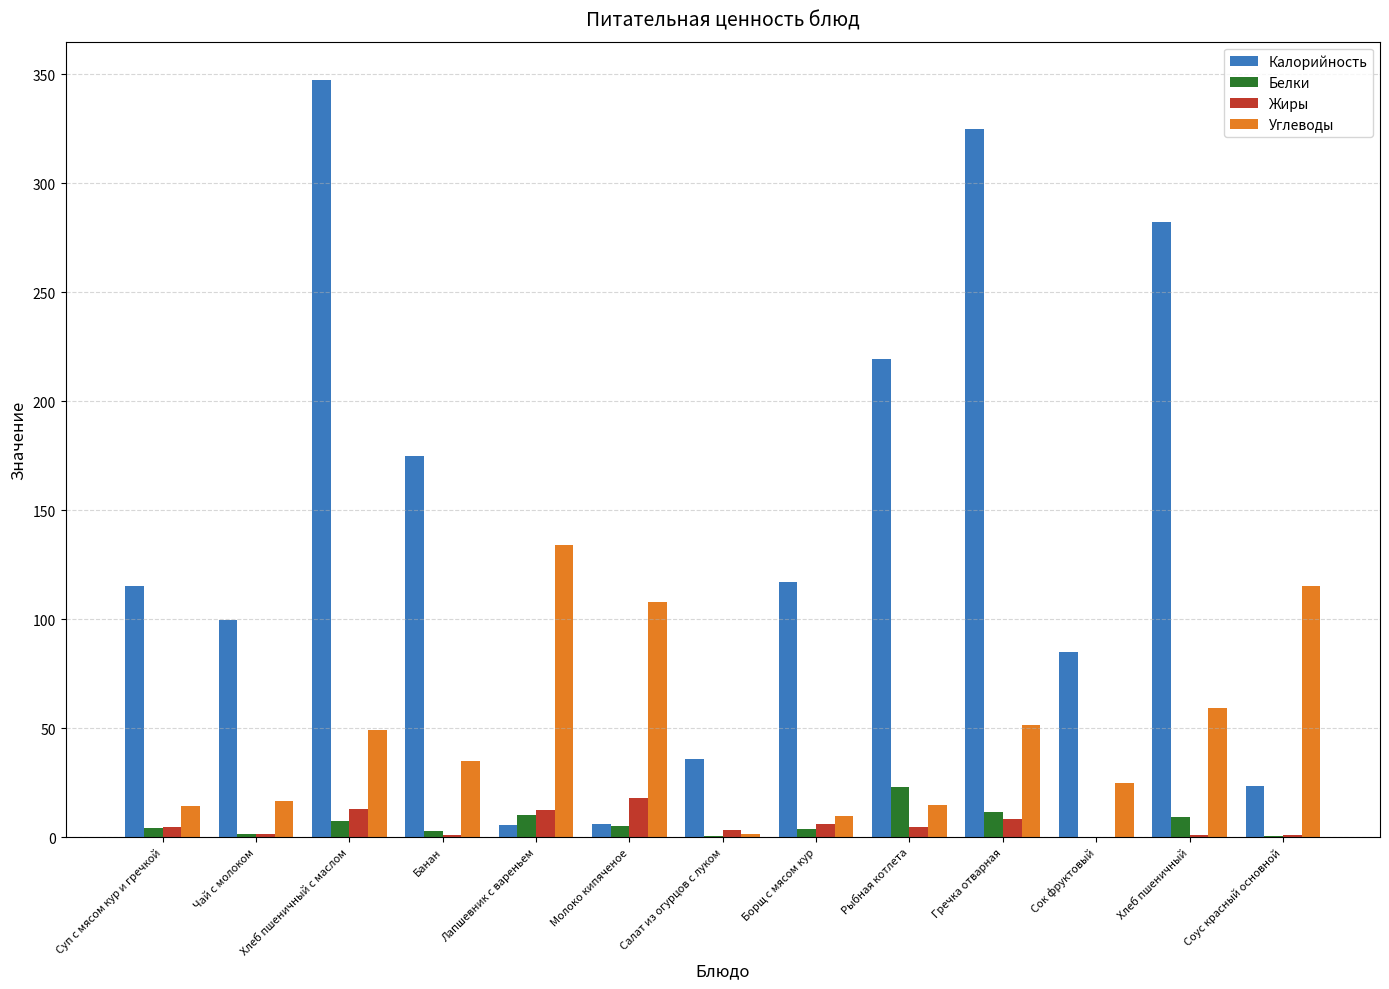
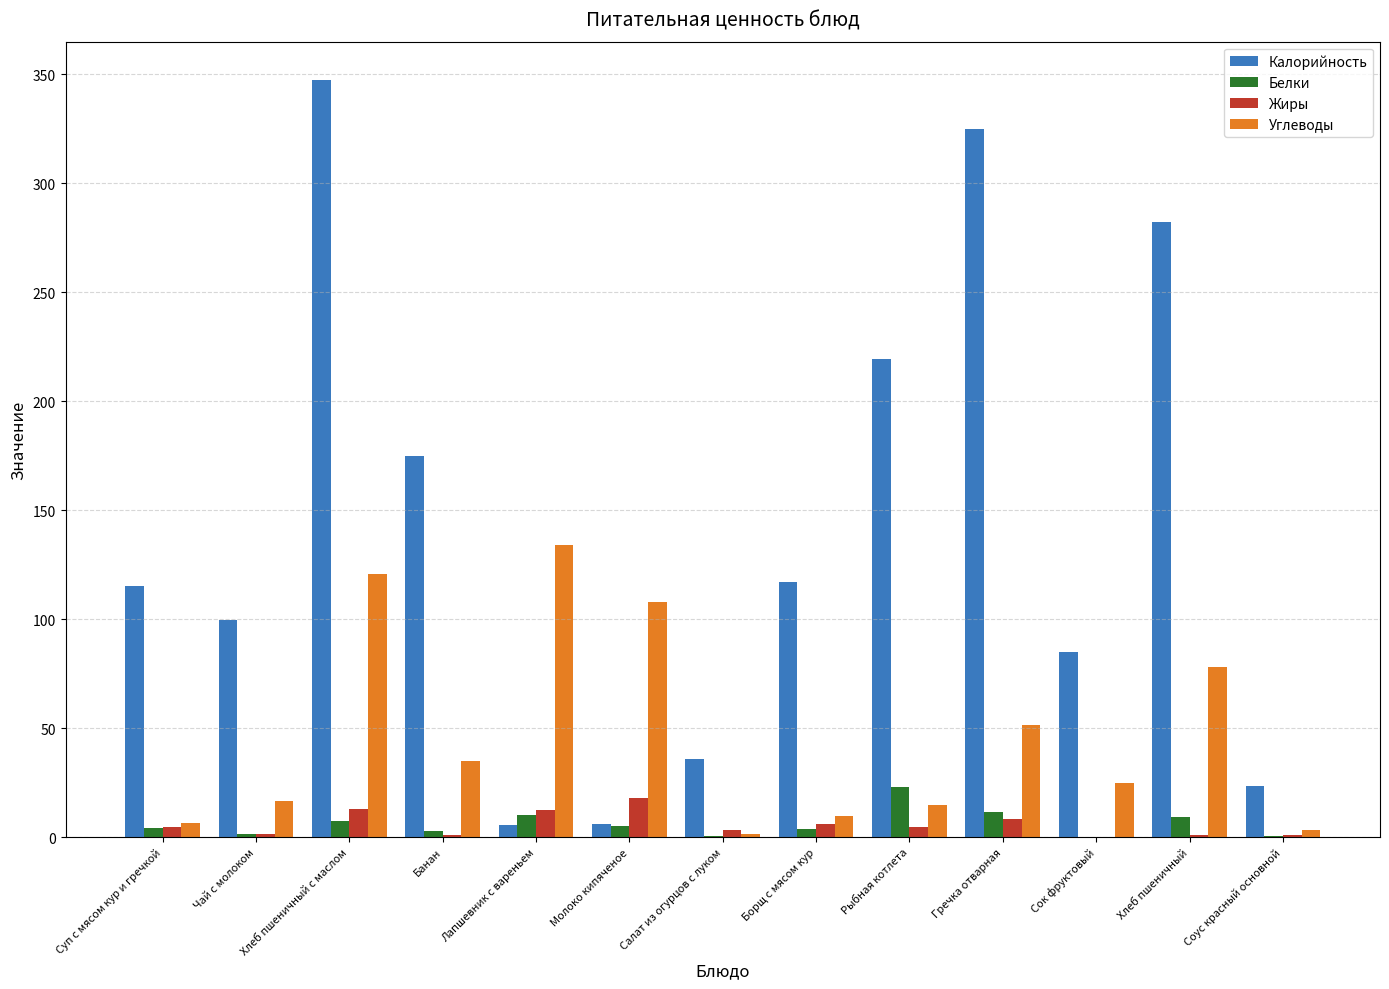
Углеводы, Суп с мясом кур и гречкой: 14 -> 6
Углеводы, Хлеб пшеничный с маслом: 49 -> 121
Углеводы, Хлеб пшеничный: 59 -> 78
Углеводы, Соус красный основной: 115 -> 3
